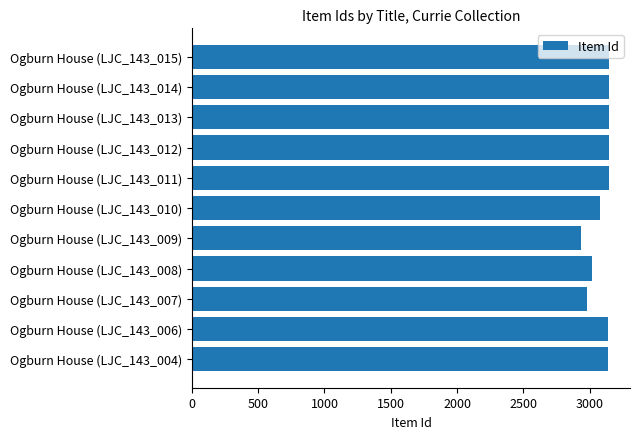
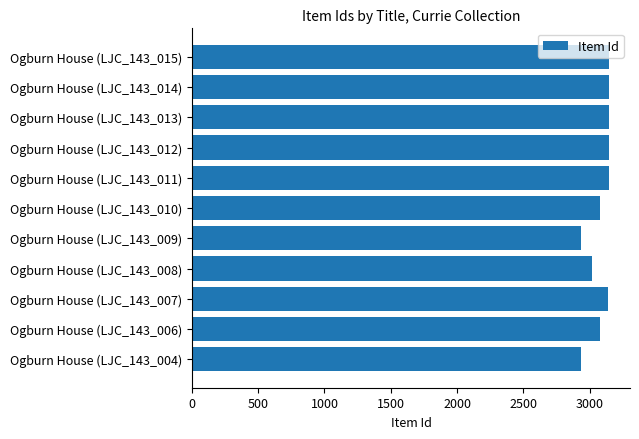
Ogburn House (LJC_143_007): 2980 -> 3140
Ogburn House (LJC_143_006): 3140 -> 3080
Ogburn House (LJC_143_004): 3140 -> 2940
